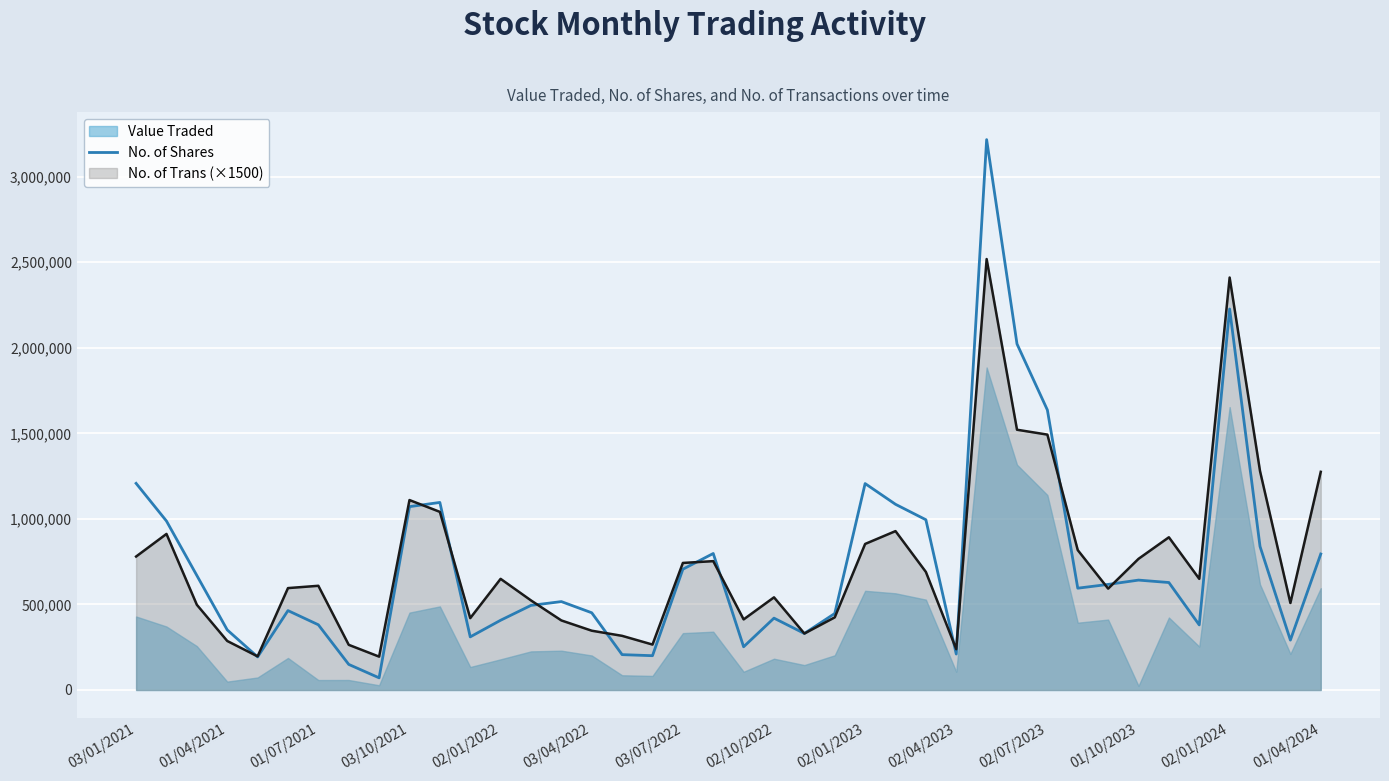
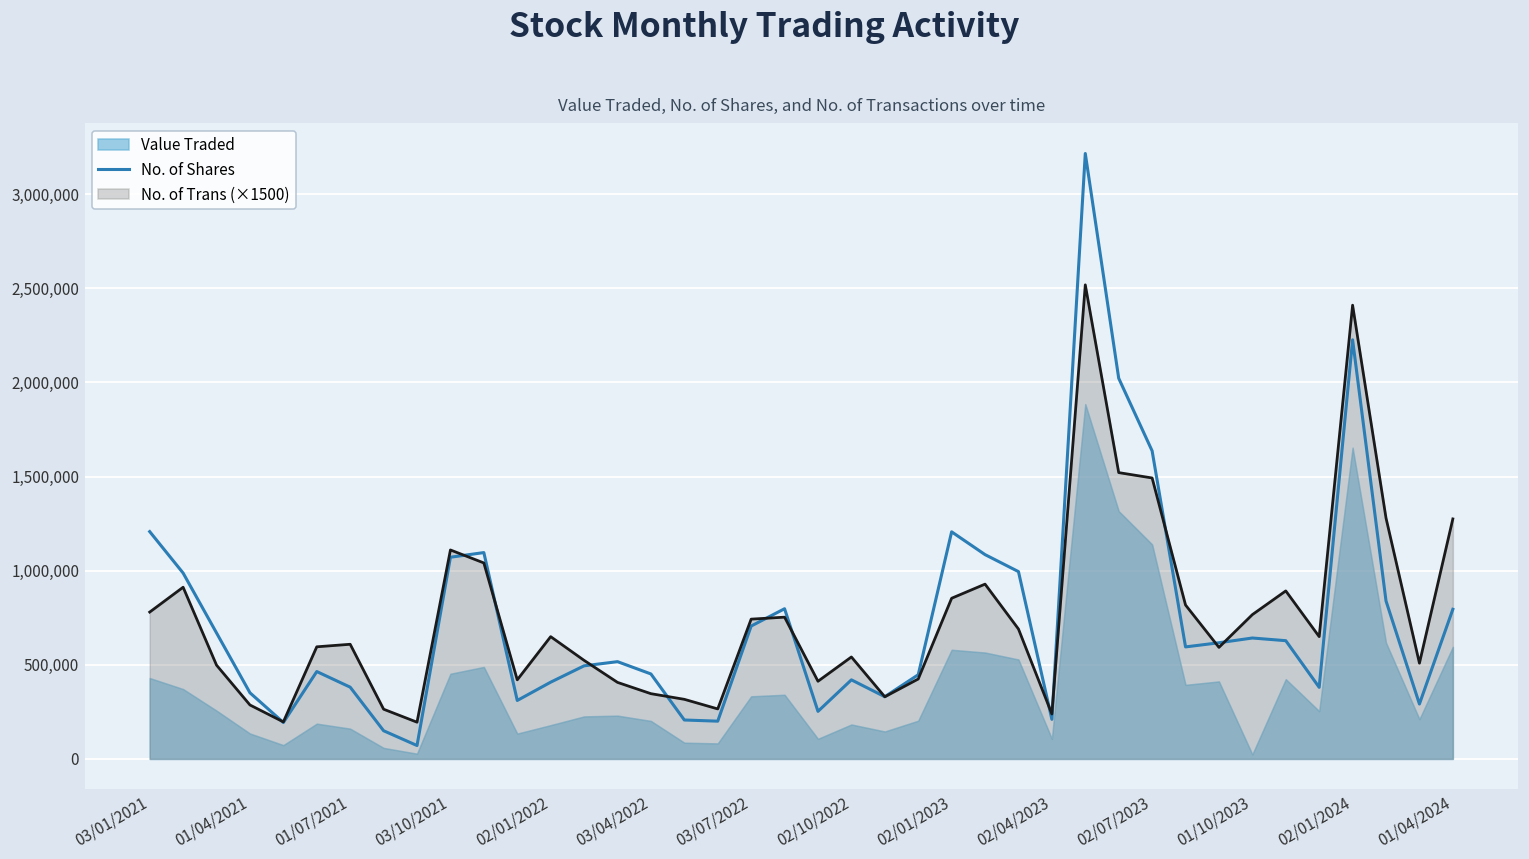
Value Traded, 01/04/2021: 50,000 -> 130,000
Value Traded, 01/07/2021: 60,000 -> 160,000
